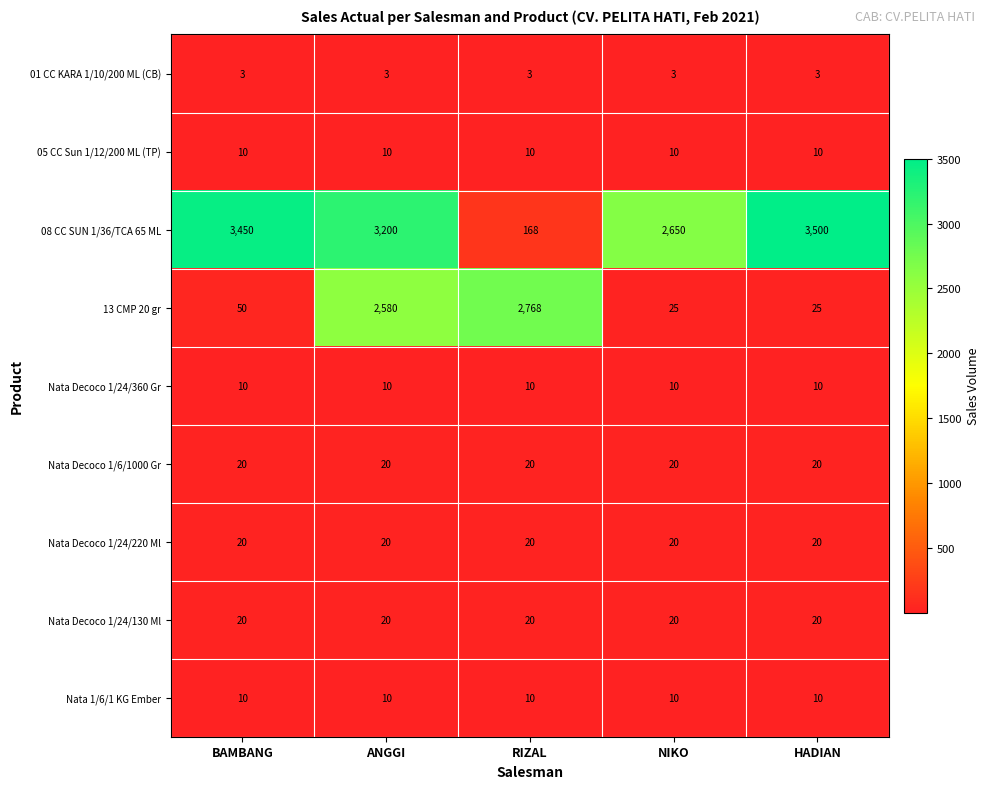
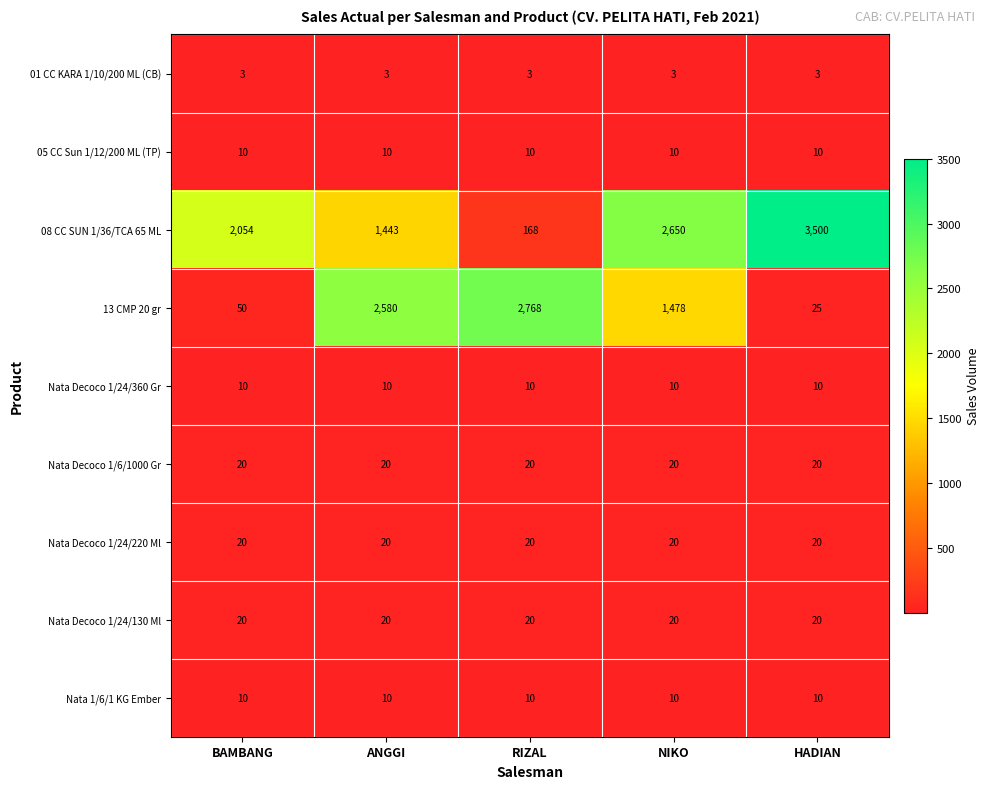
08 CC SUN 1/36/TCA 65 ML, BAMBANG: 3,450 -> 2,054
08 CC SUN 1/36/TCA 65 ML, ANGGI: 3,200 -> 1,443
13 CMP 20 gr, NIKO: 25 -> 1,478
